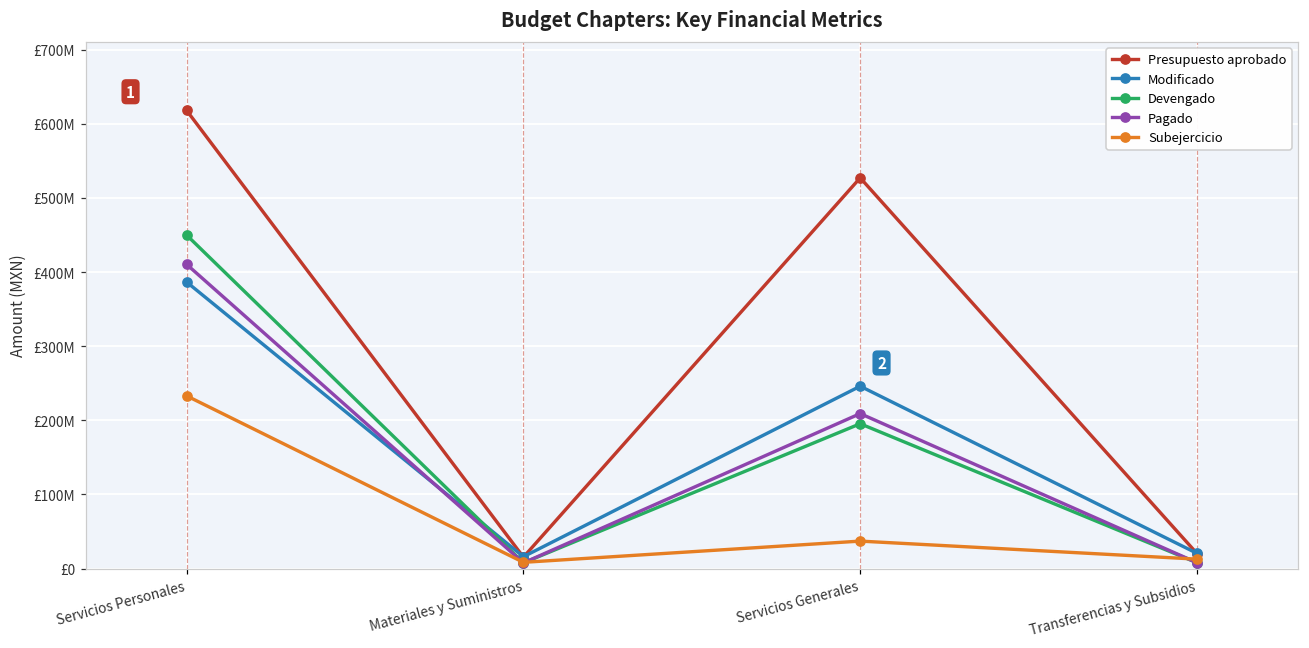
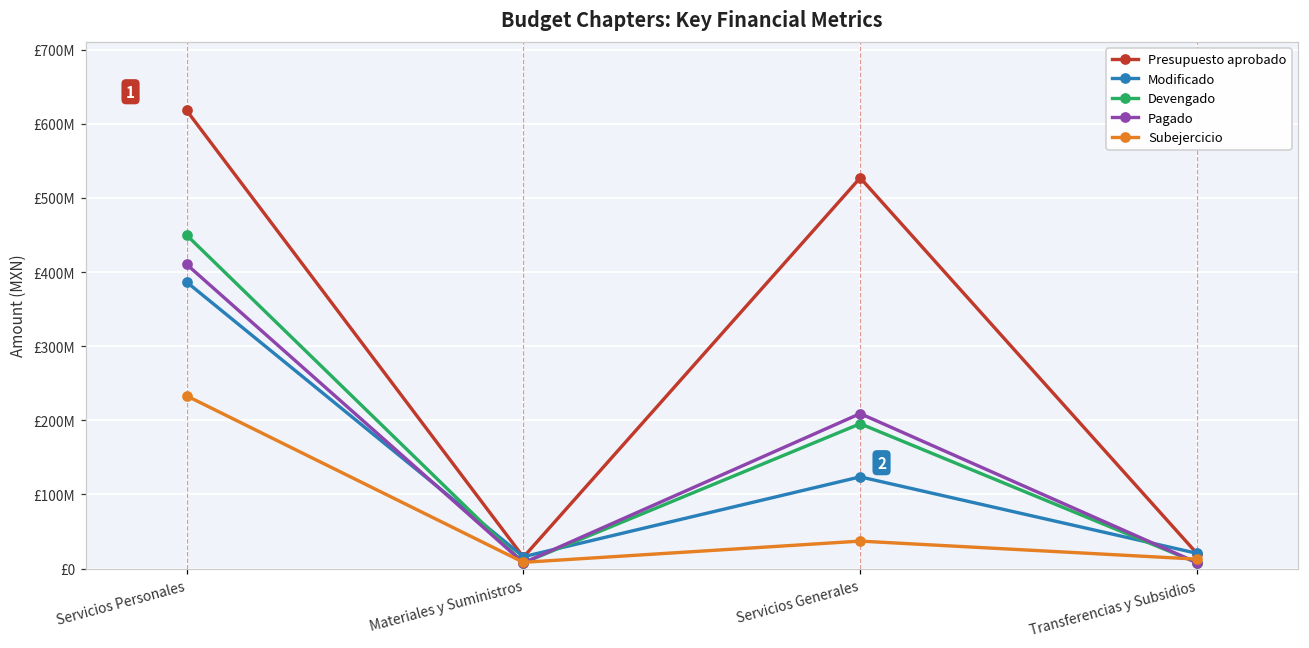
Modificado, Servicios Generales: £250000000 -> £120000000
